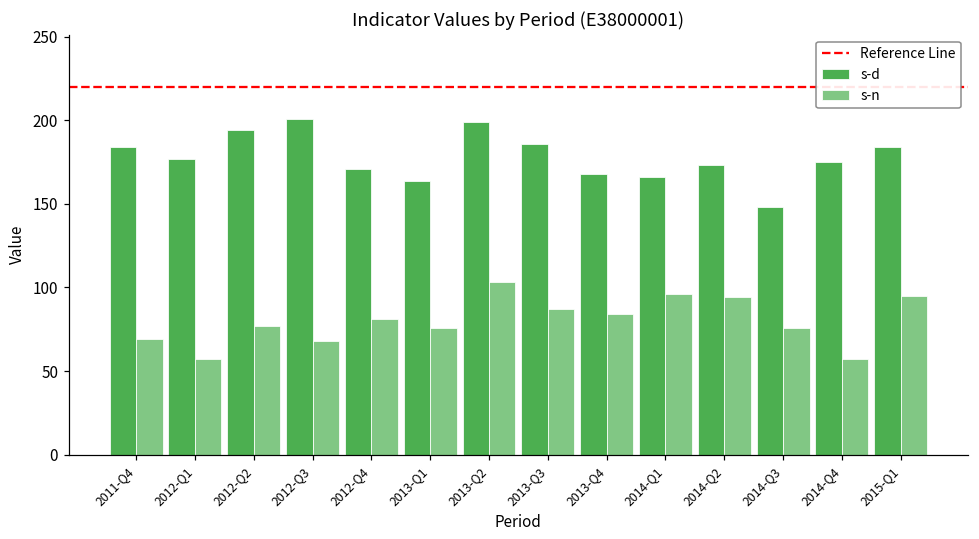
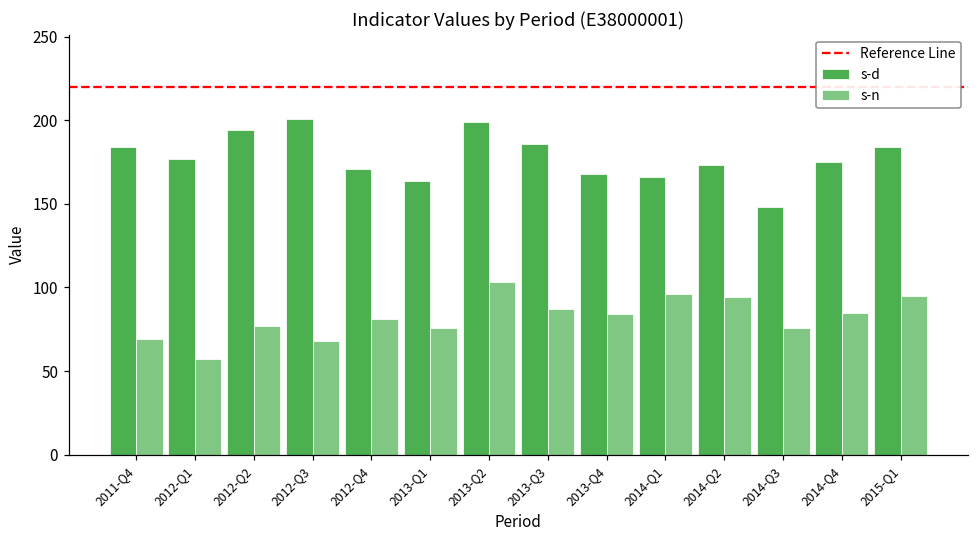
s-n, 2014-Q4: 57 -> 85
